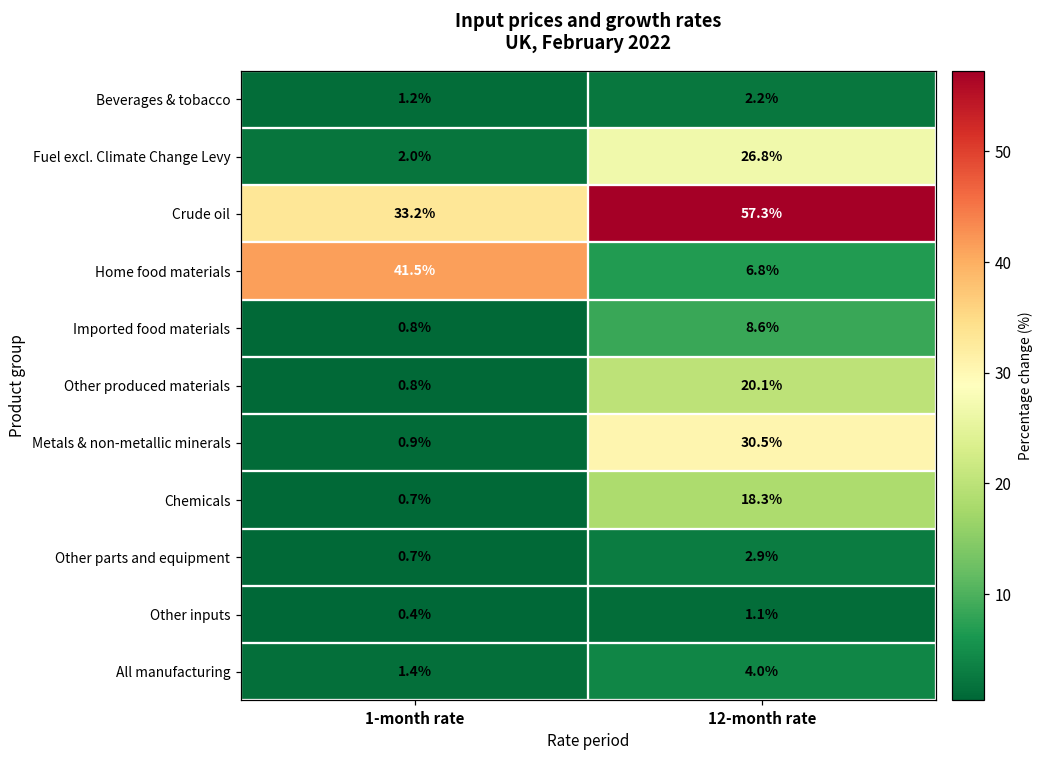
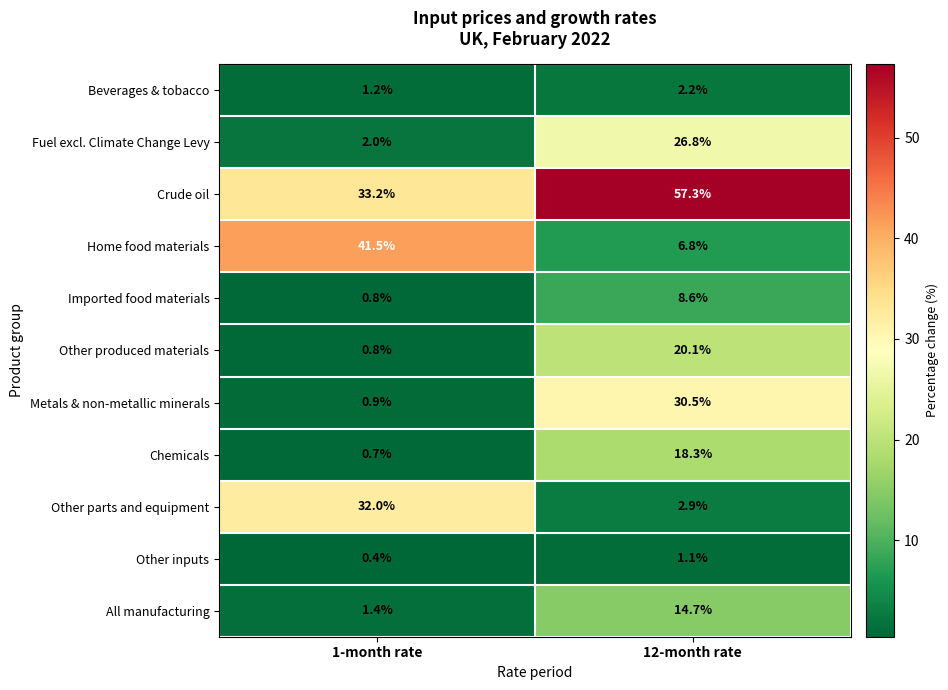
Other parts and equipment, 1-month rate: 0.7% -> 32.0%
All manufacturing, 12-month rate: 4.0% -> 14.7%
